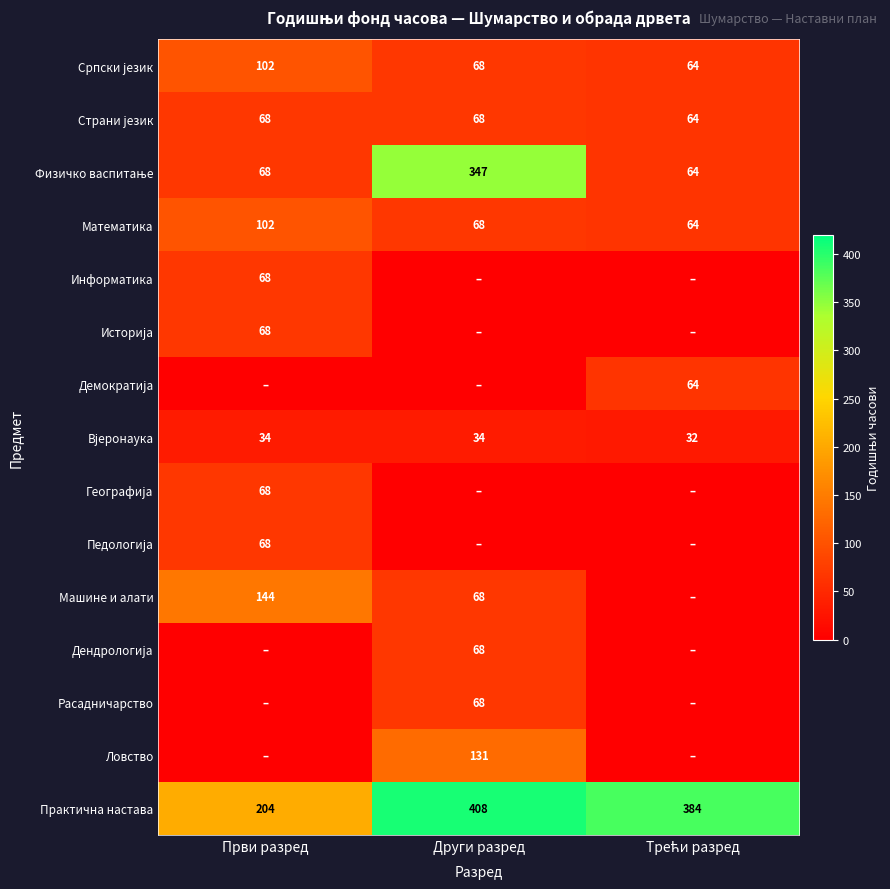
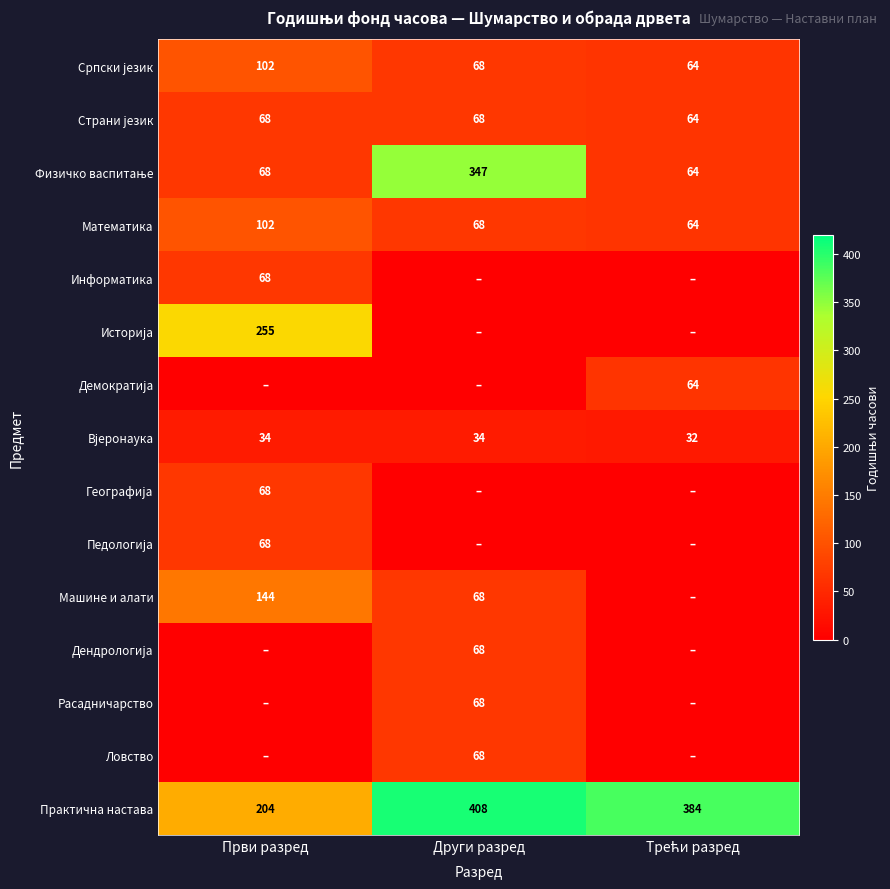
Историја, Први разред: 68 -> 255
Ловство, Други разред: 131 -> 68
